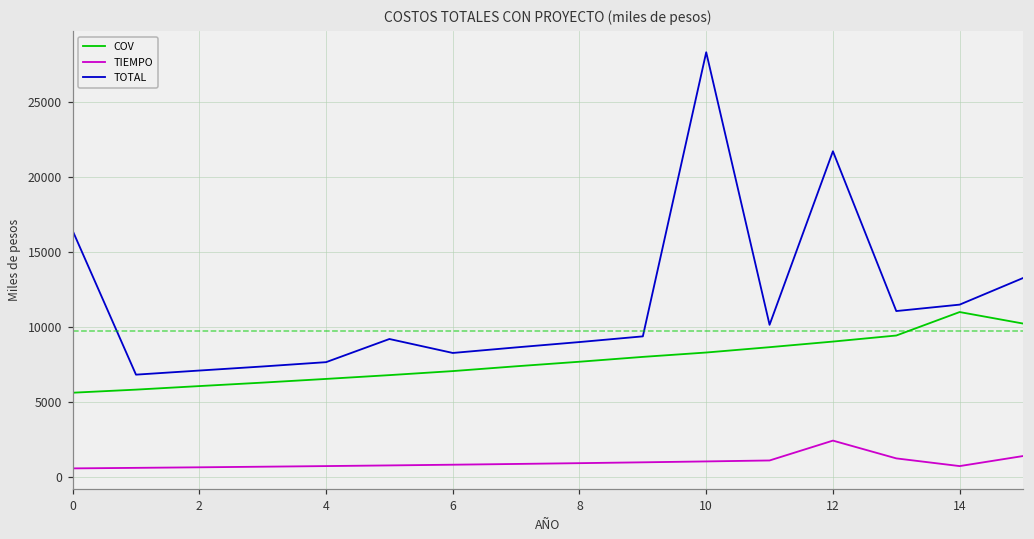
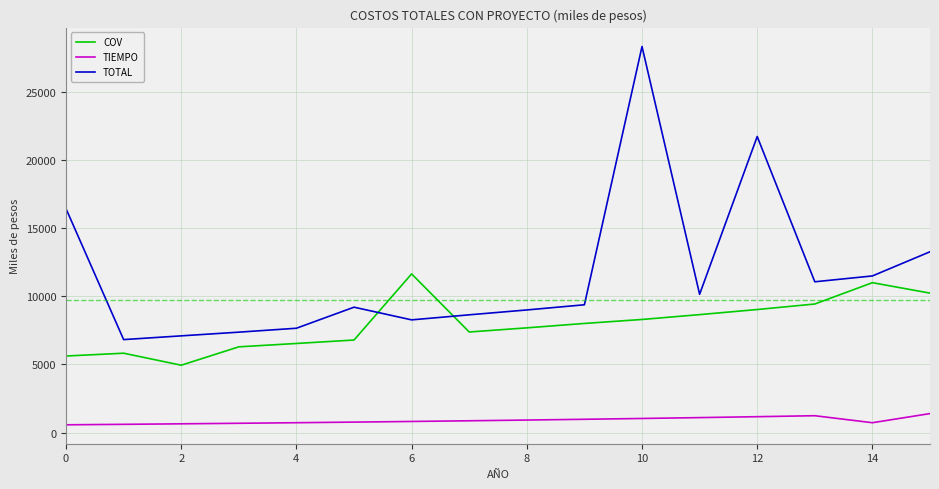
COV, 2: 6100 -> 4900
COV, 6: 7100 -> 11600
TIEMPO, 12: 2400 -> 1200
